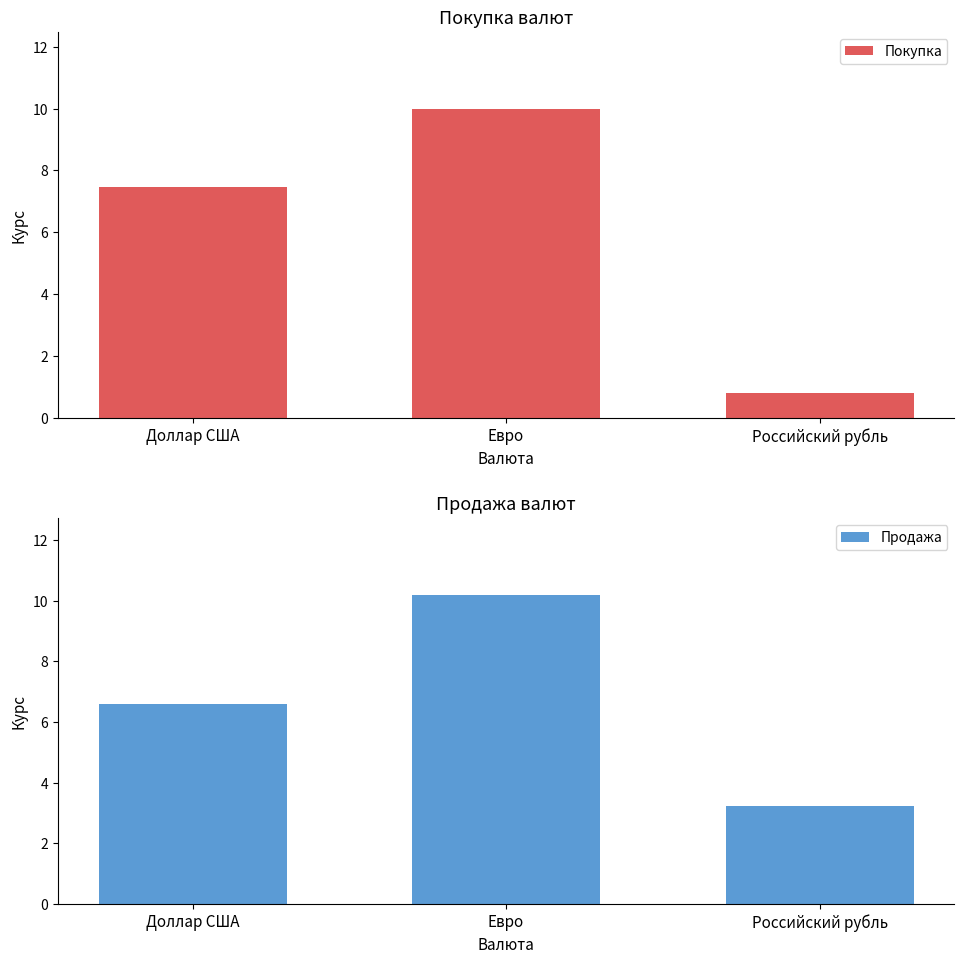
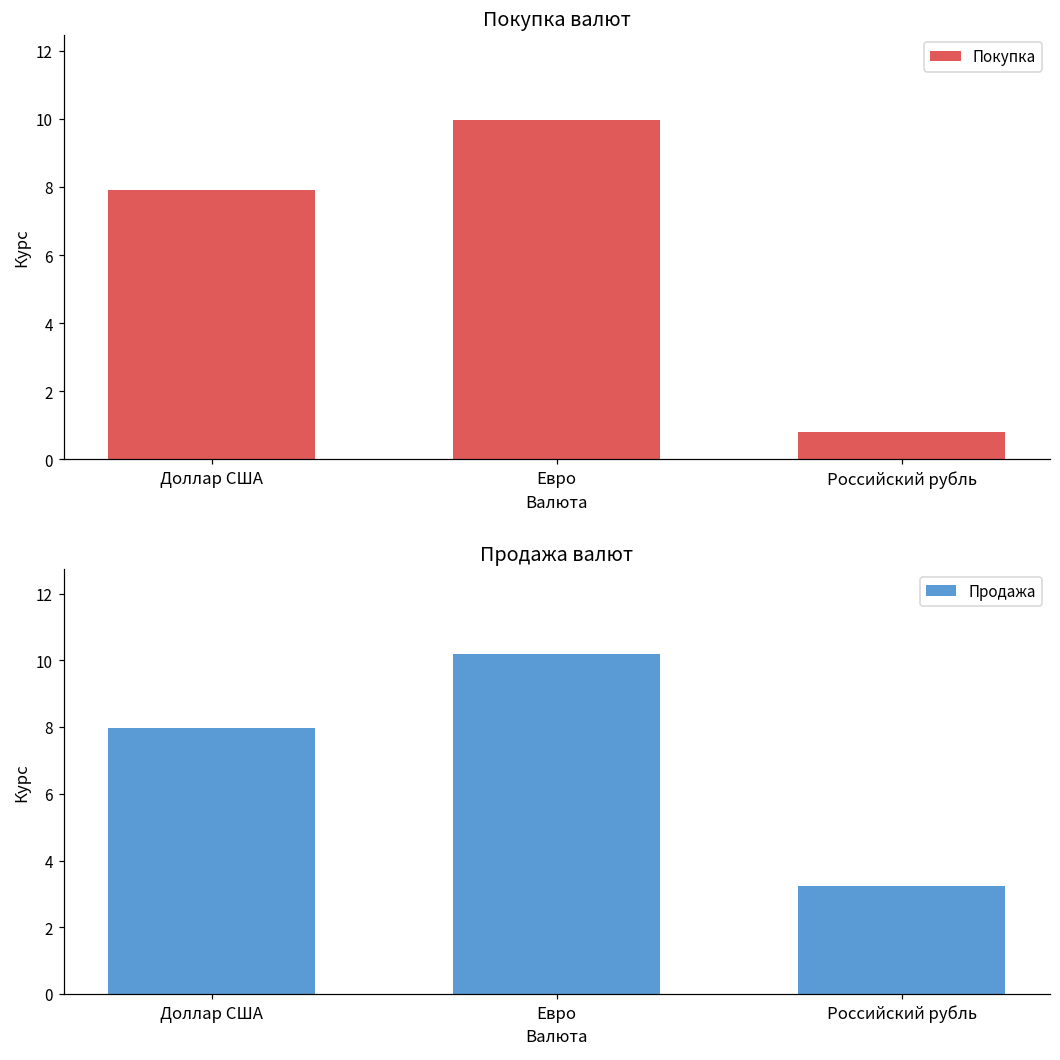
Покупка валют, Доллар США: 7.5 -> 7.9
Продажа валют, Доллар США: 6.6 -> 8.0
